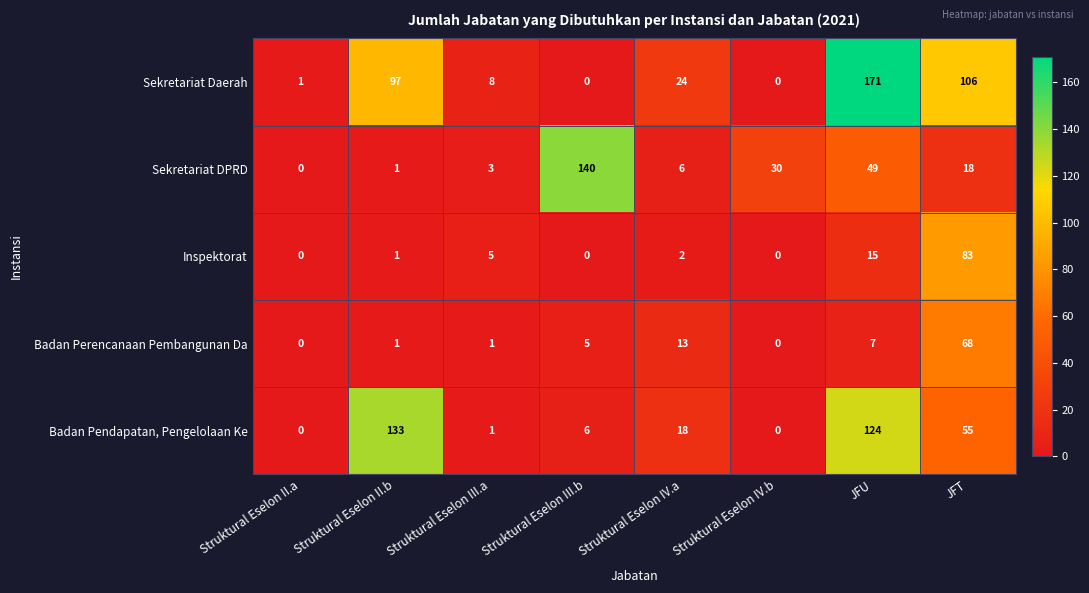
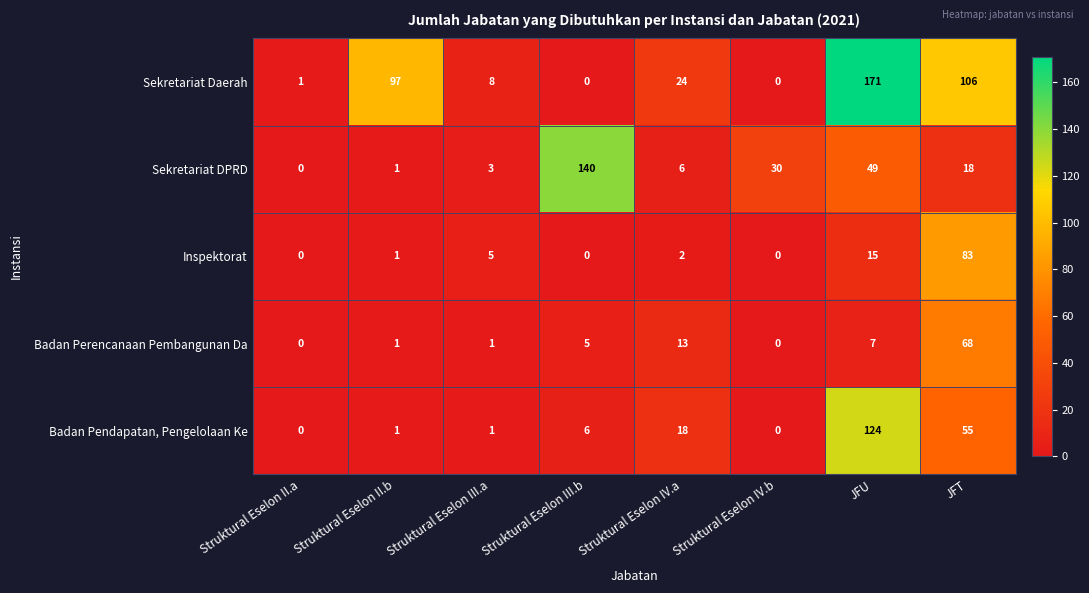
Badan Pendapatan, Pengelolaan Ke, Struktural Eselon II.b: 133 -> 1
